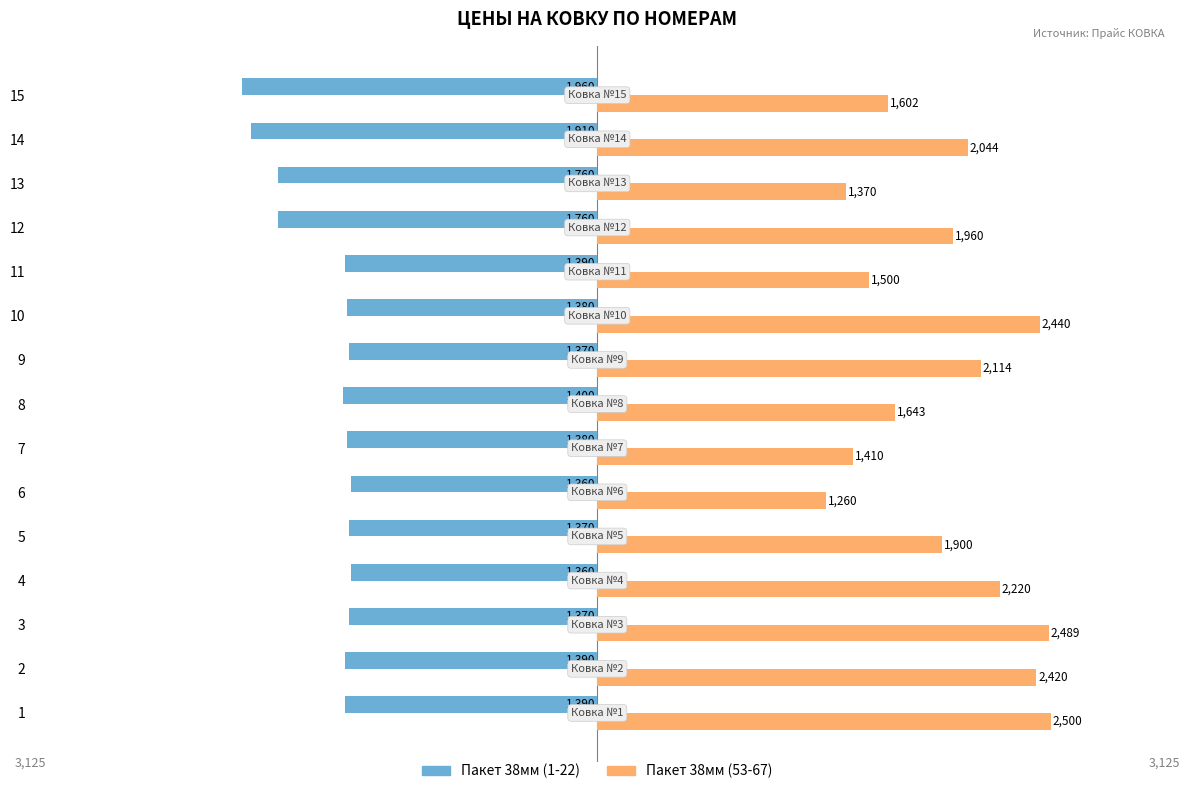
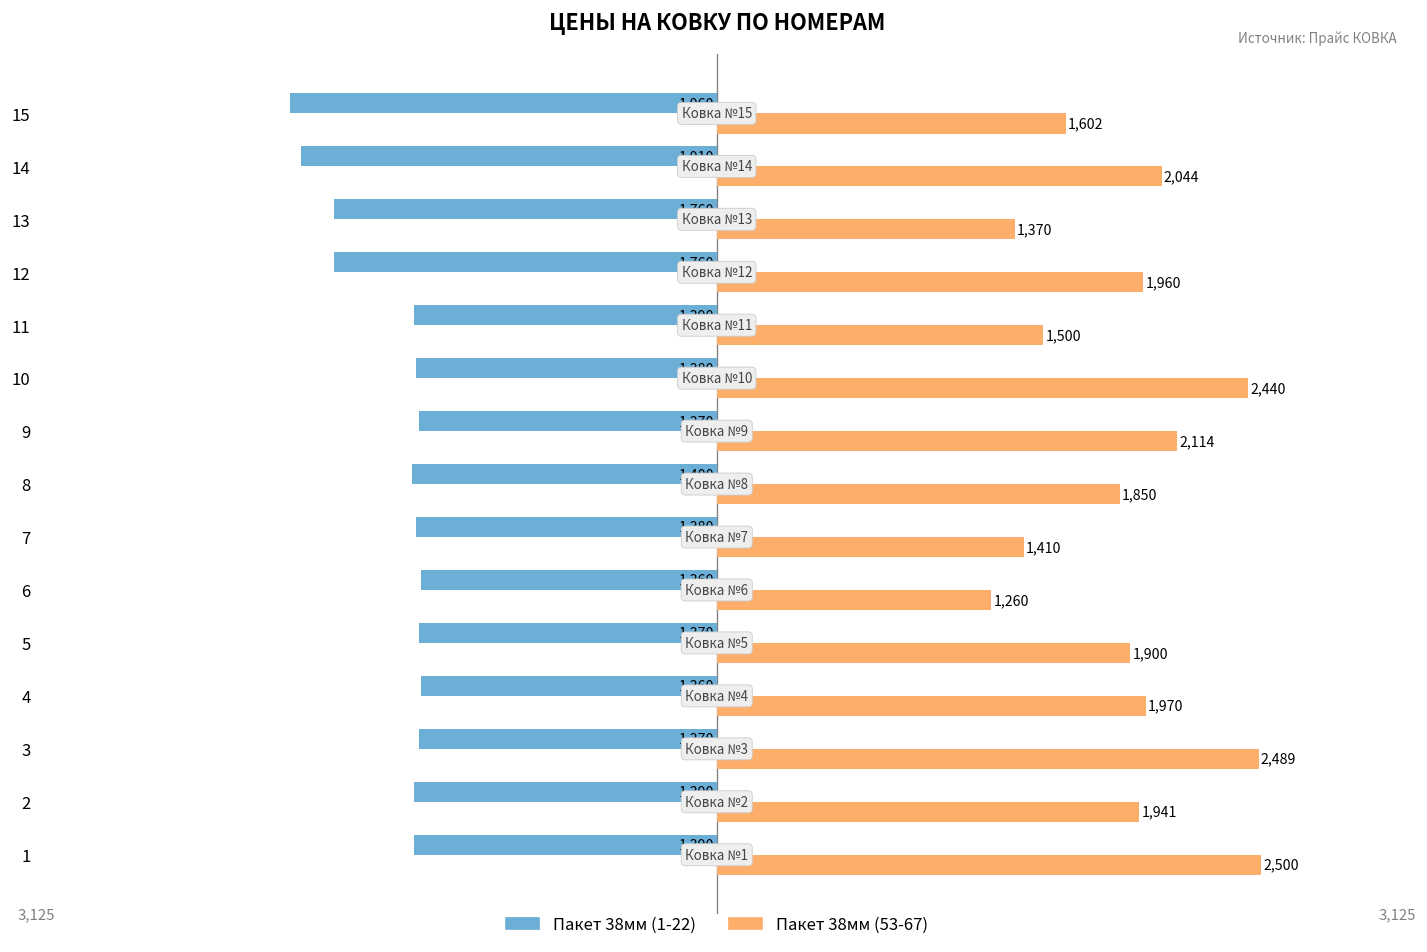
Пакет 38мм (53-67), 8: 1,643 -> 1,850
Пакет 38мм (53-67), 4: 2,220 -> 1,970
Пакет 38мм (53-67), 2: 2,420 -> 1,941
